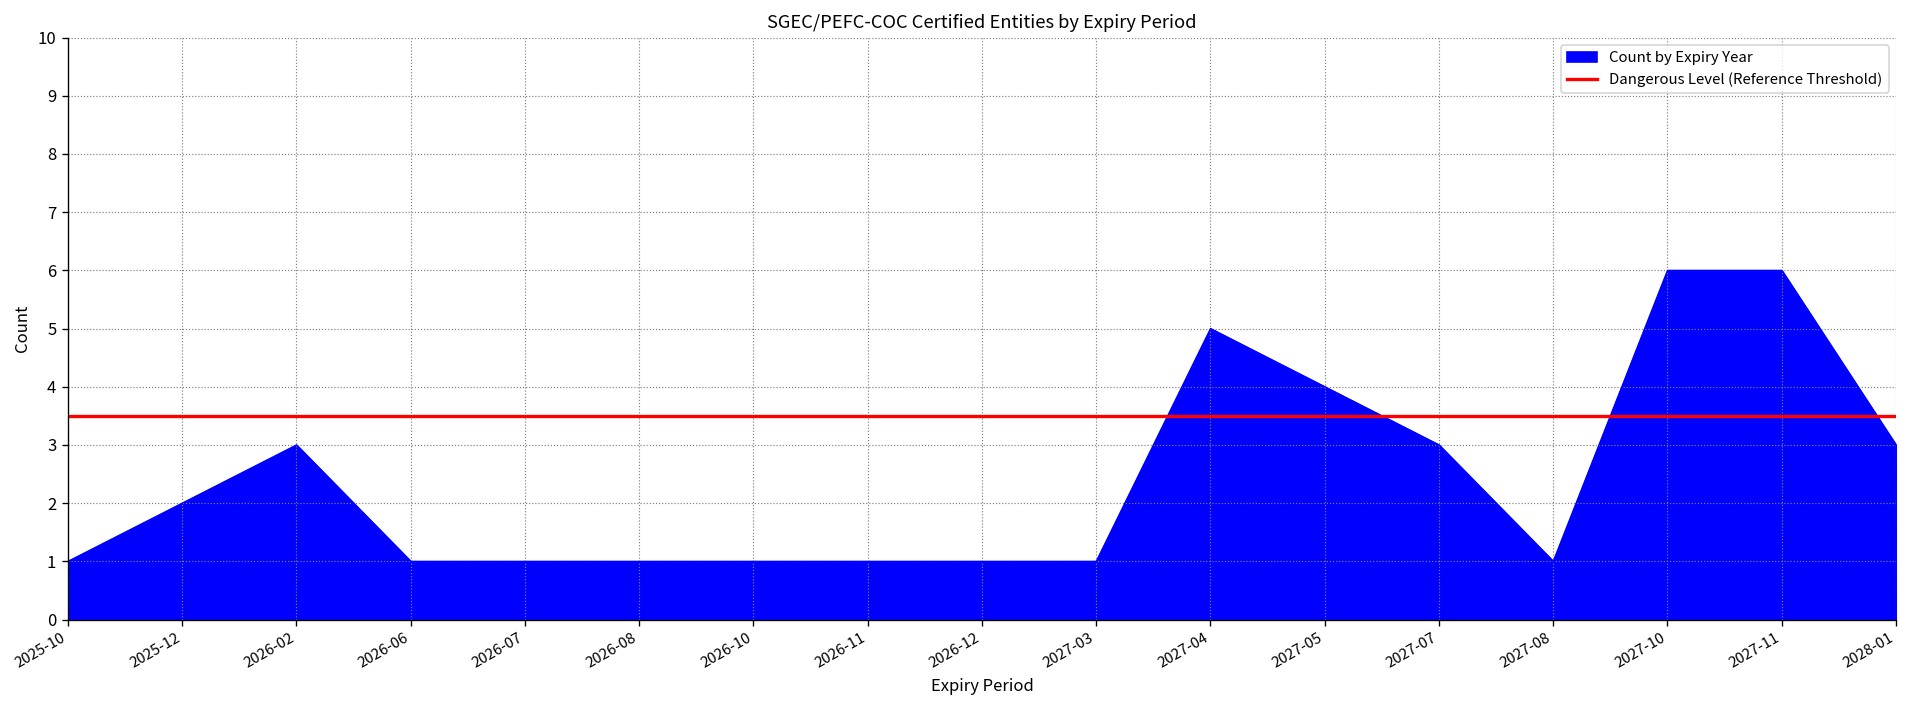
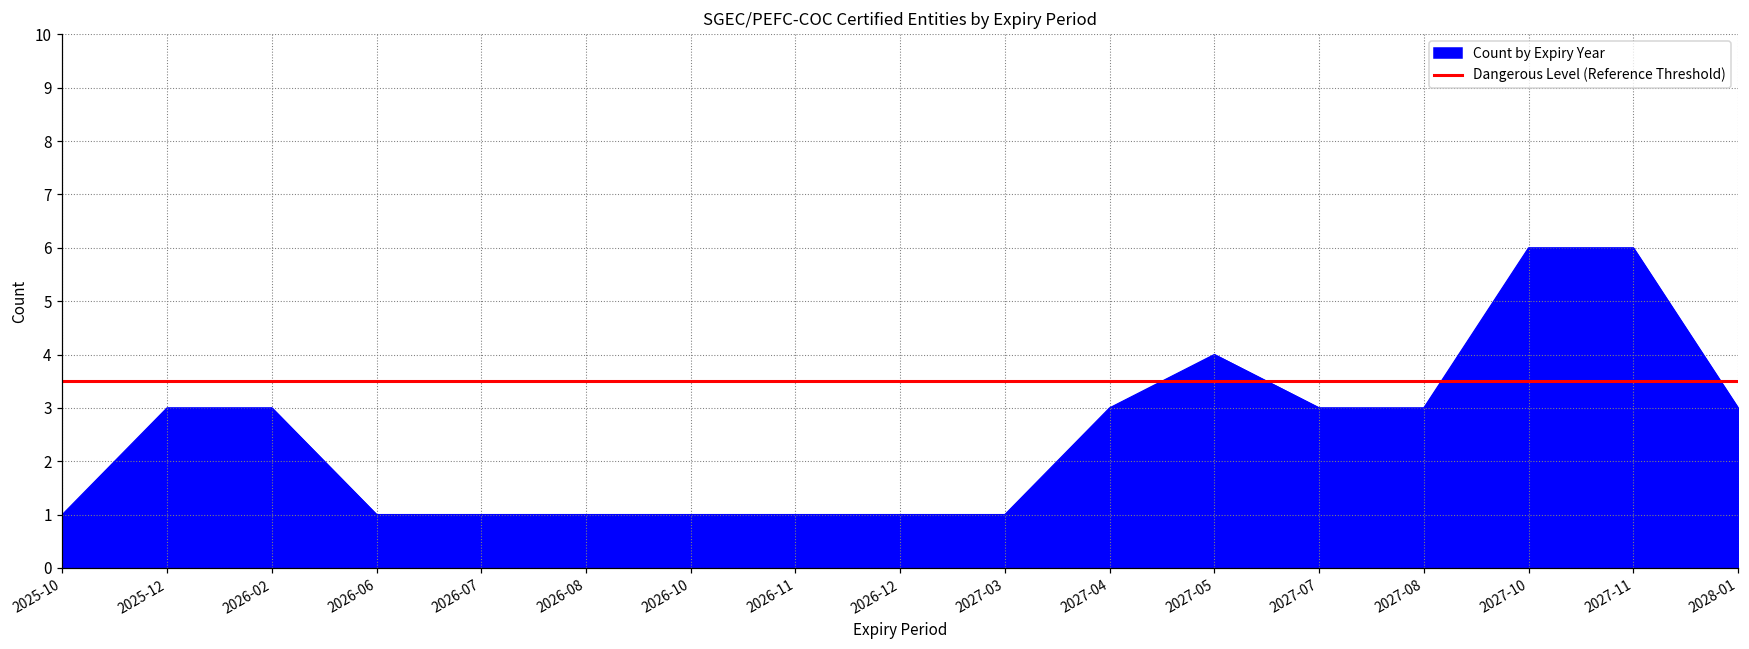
Count by Expiry Year, 2025-12: 2 -> 3
Count by Expiry Year, 2027-04: 5 -> 3
Count by Expiry Year, 2027-08: 1 -> 3
